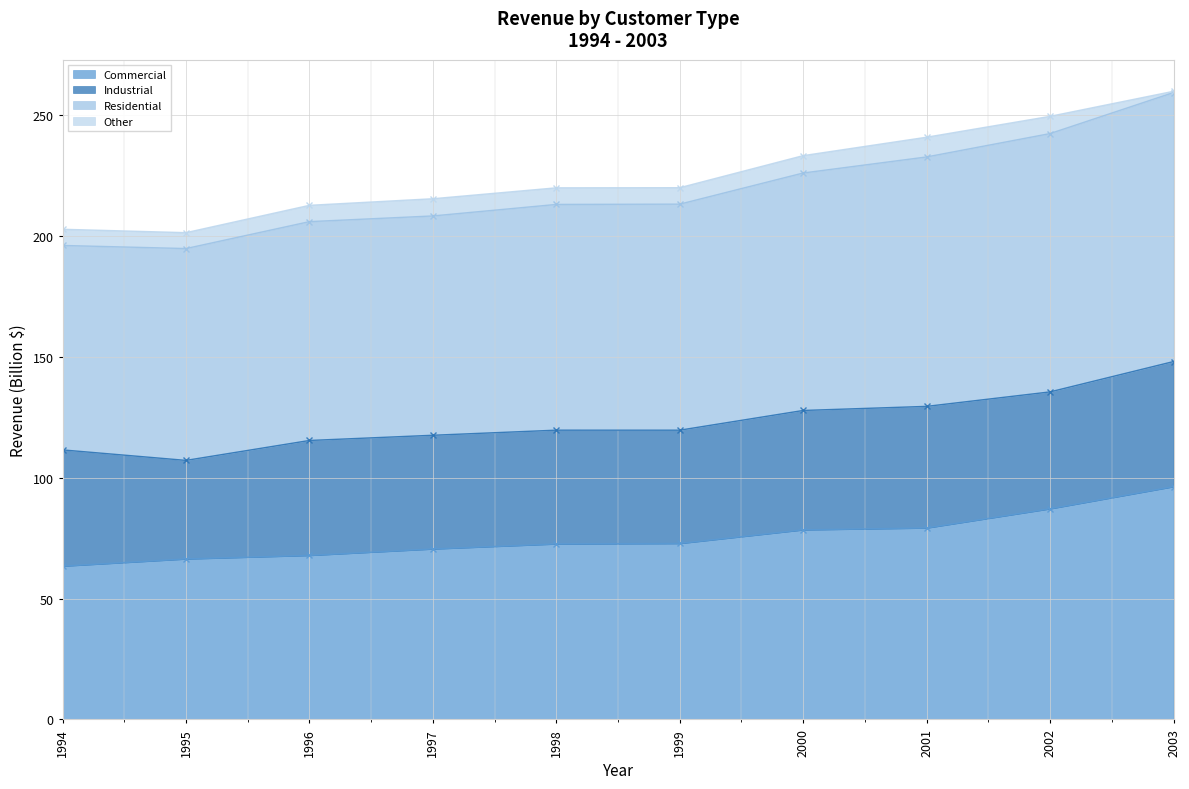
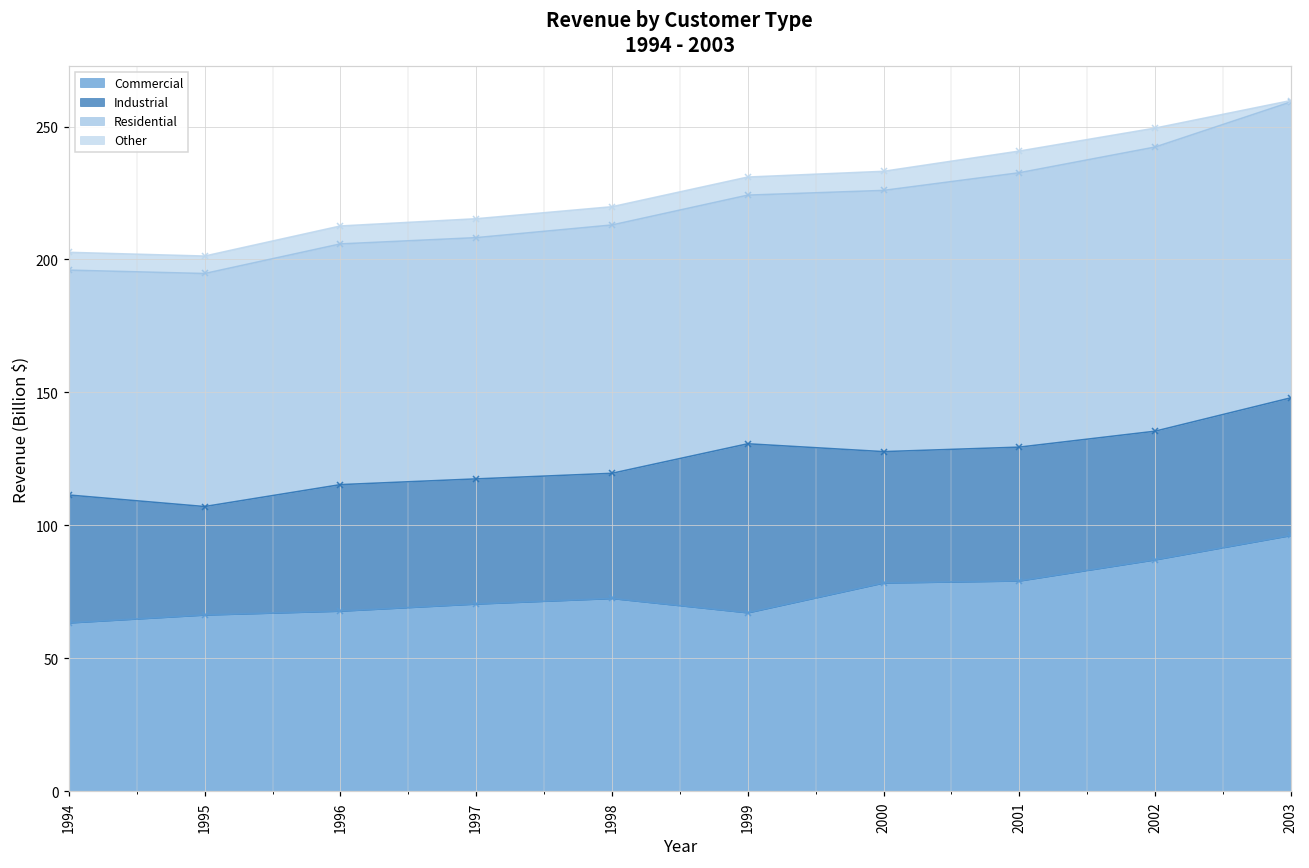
Commercial, 1999: 73 -> 67
Industrial, 1999: 47 -> 64
